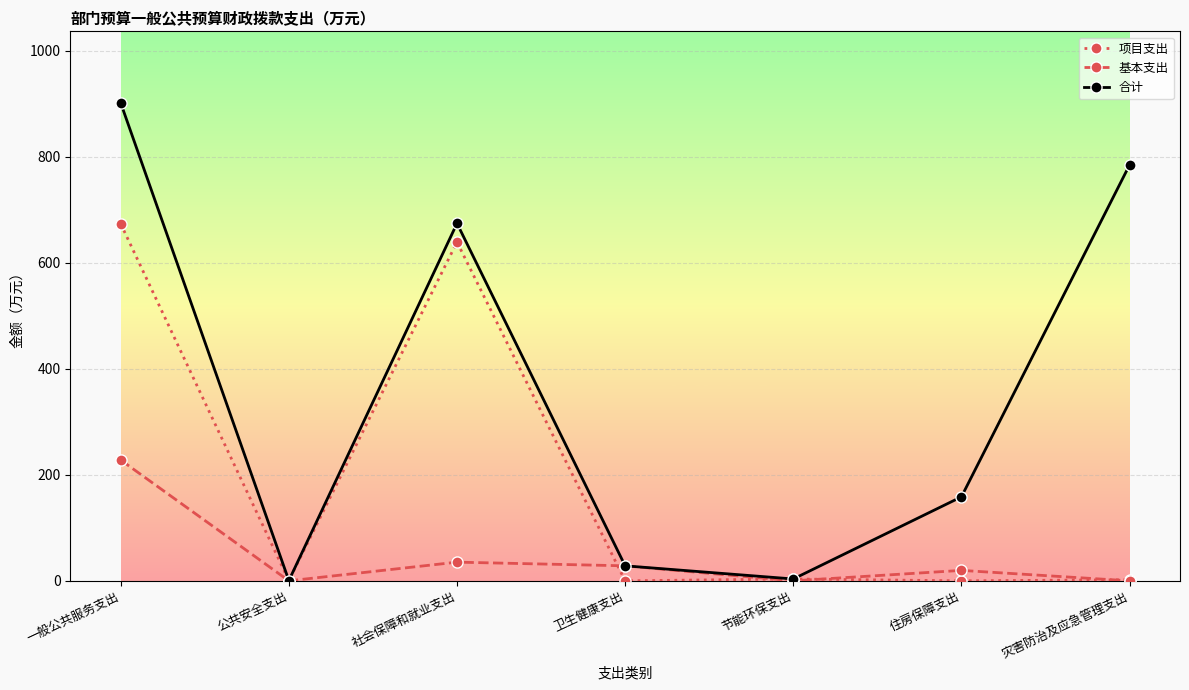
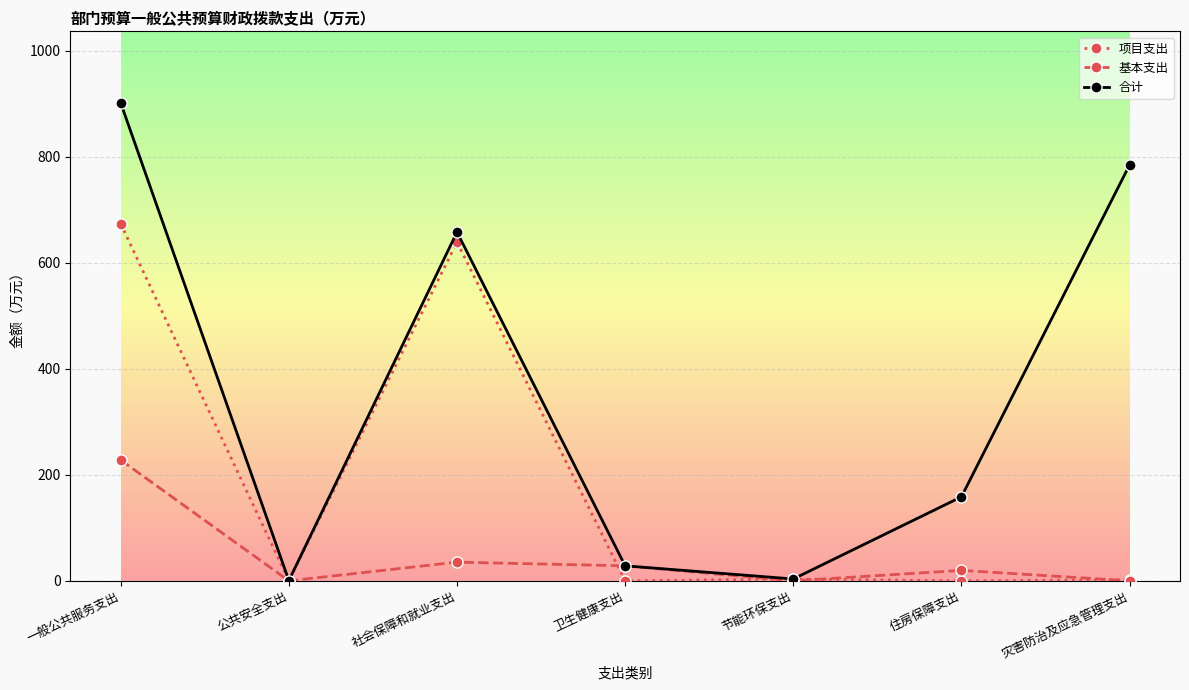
合计, 社会保障和就业支出: 670 -> 660
